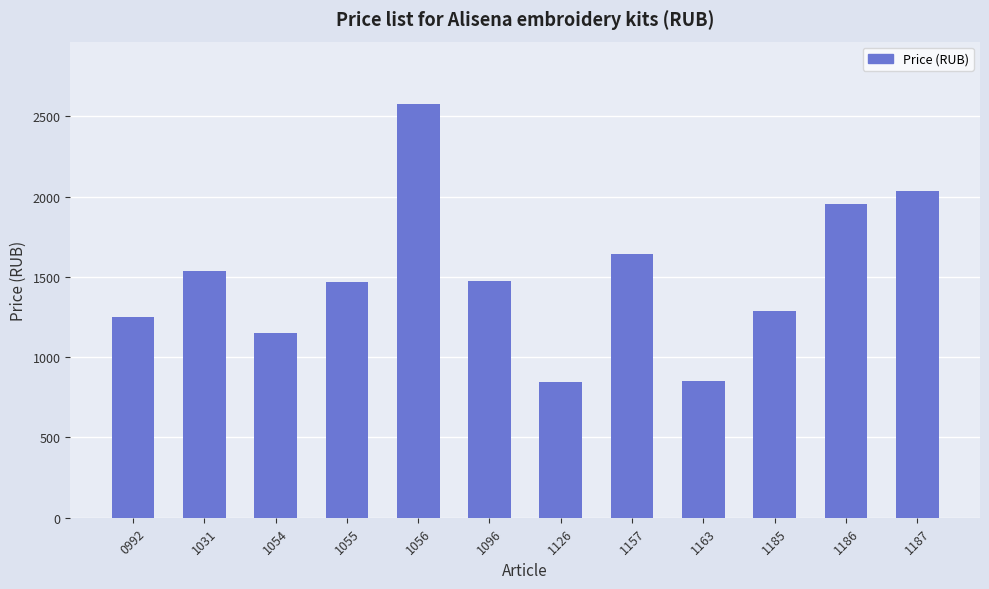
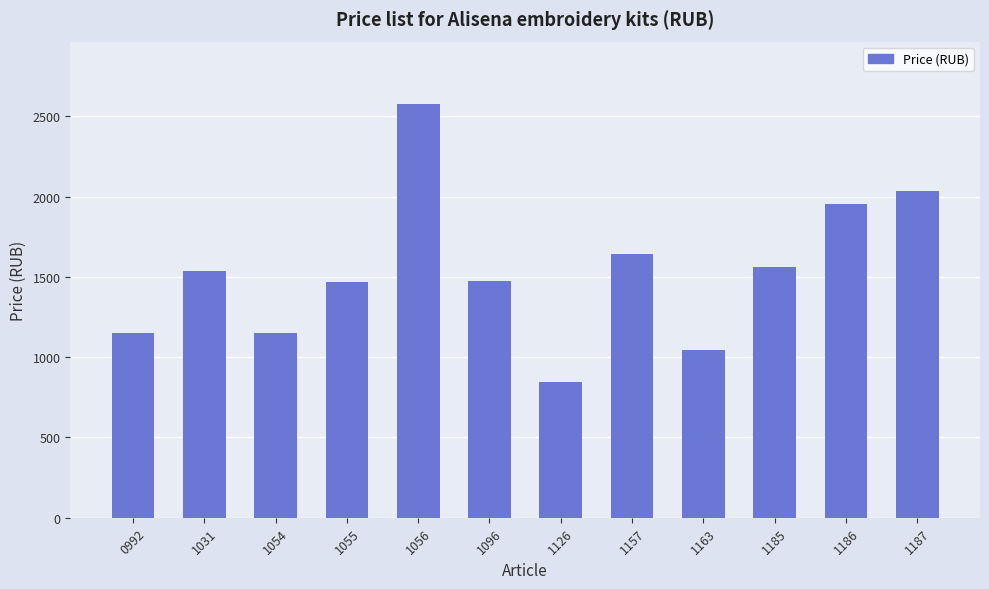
0992: 1250 -> 1150
1163: 850 -> 1040
1185: 1290 -> 1560
